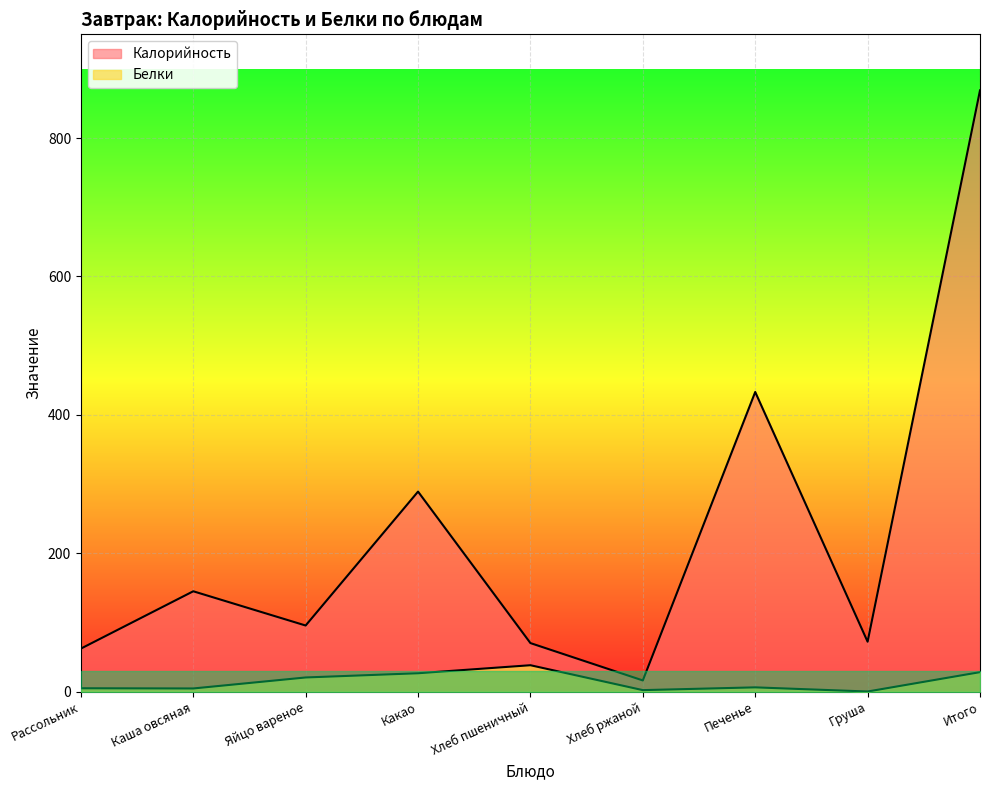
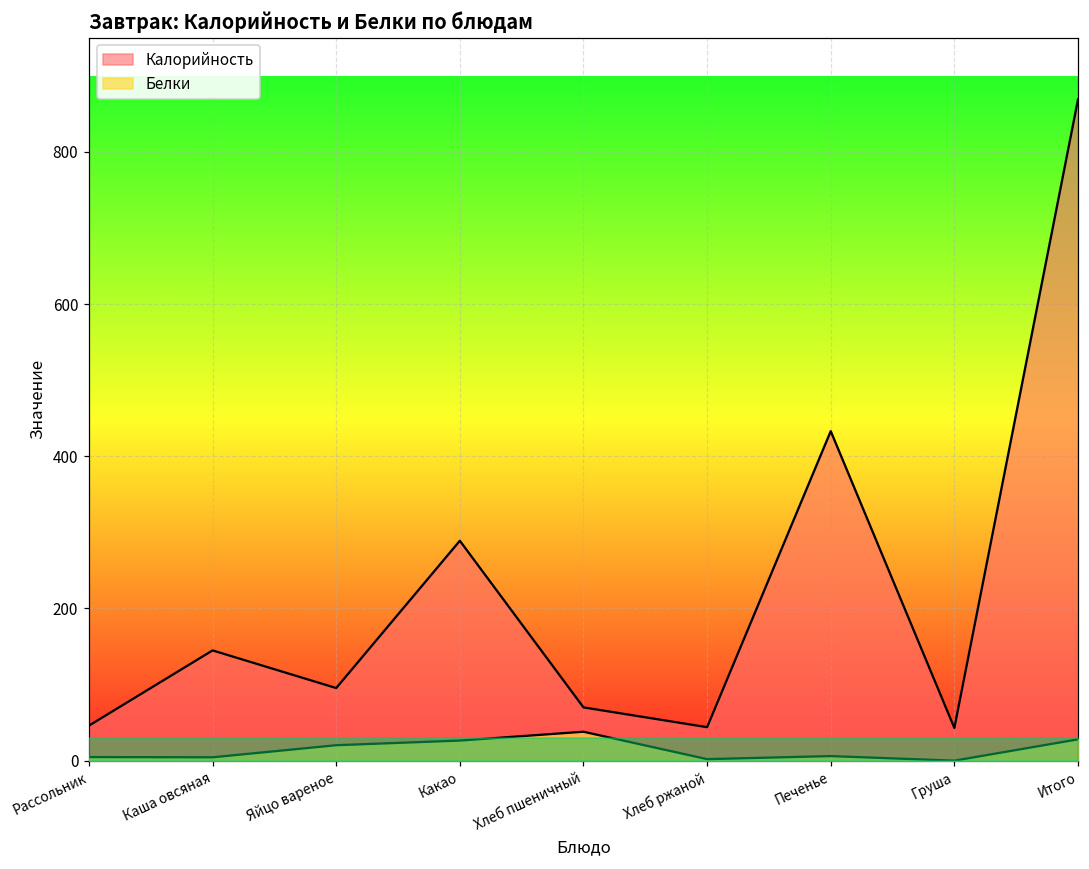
Калорийность, Рассольник: 60 -> 50
Калорийность, Хлеб ржаной: 20 -> 40
Калорийность, Груша: 70 -> 40
